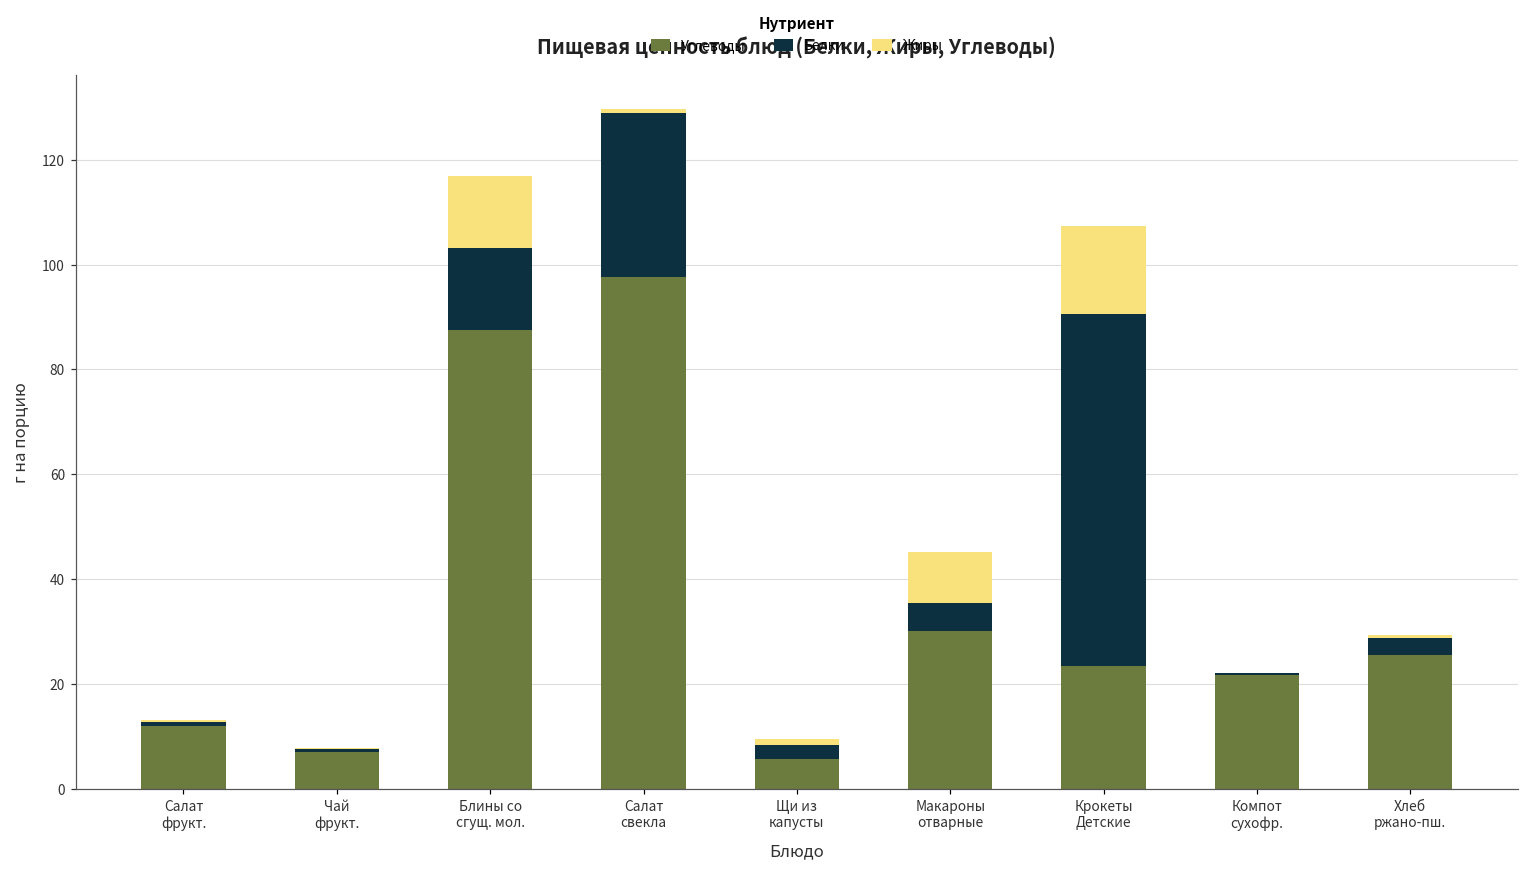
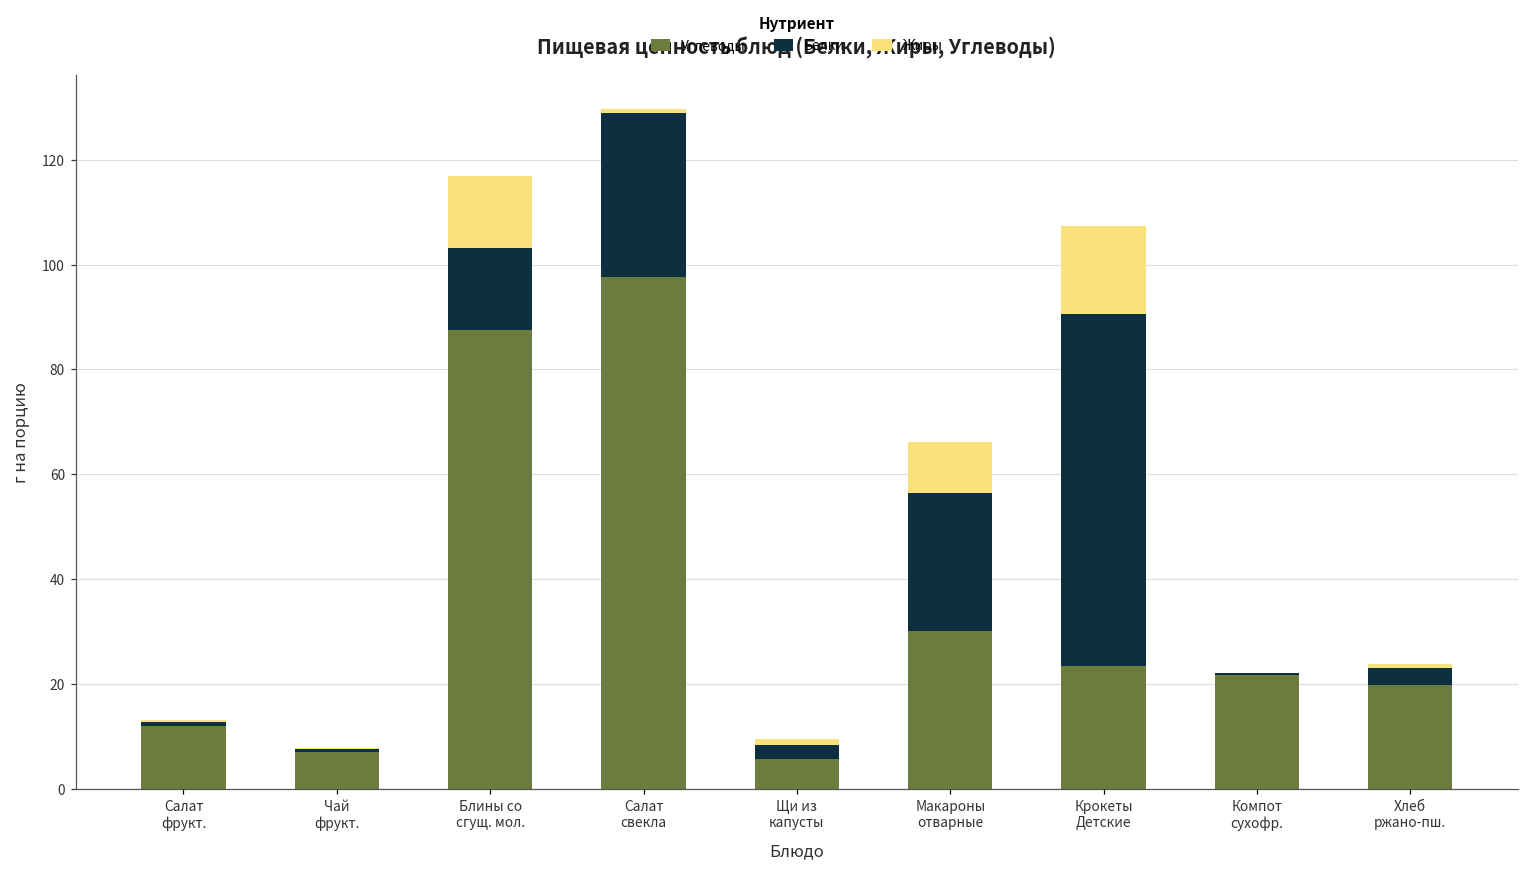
Белки, Макароны отварные: 5 -> 26
Углеводы, Хлеб ржано-пш.: 25 -> 20
